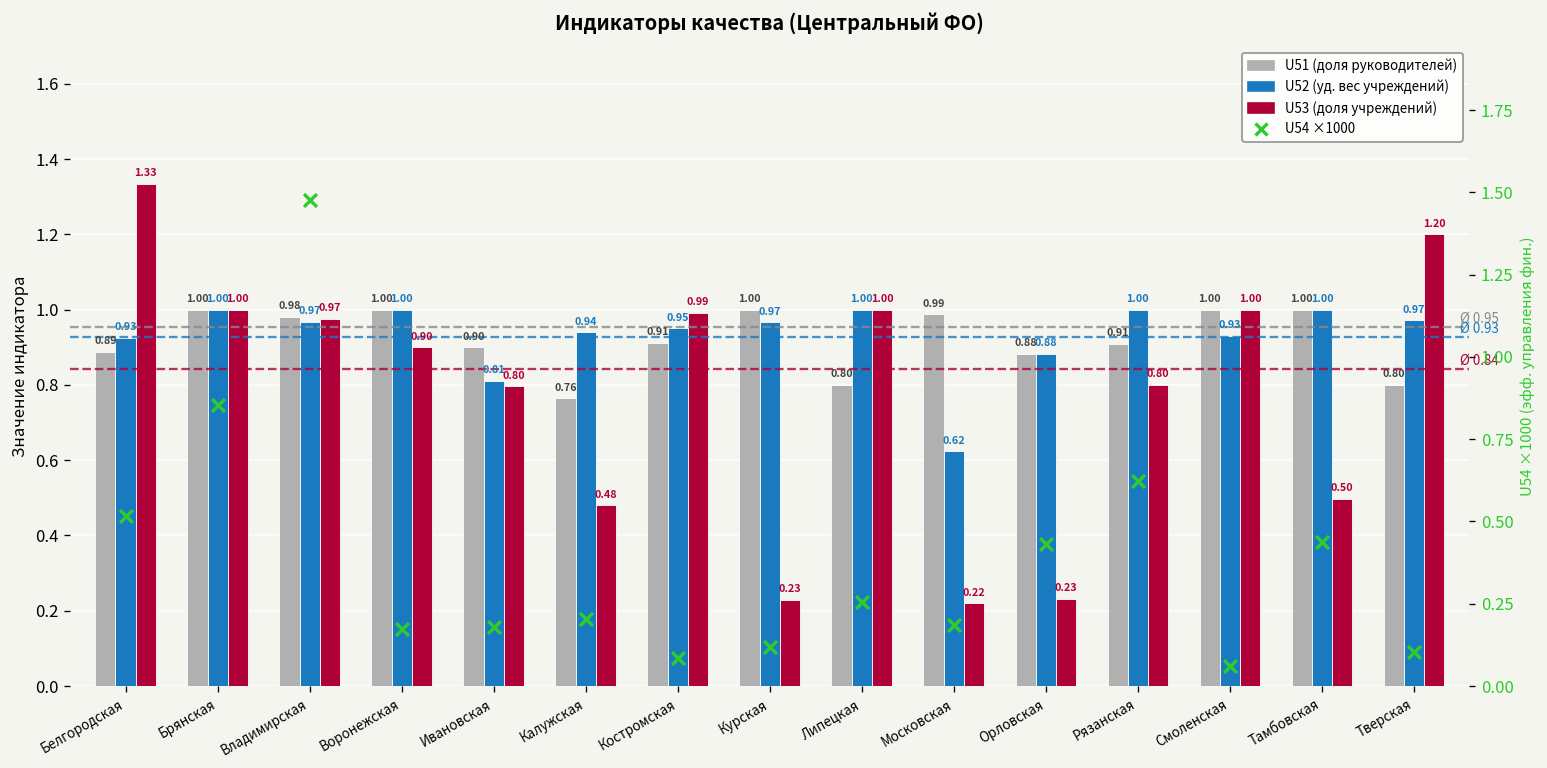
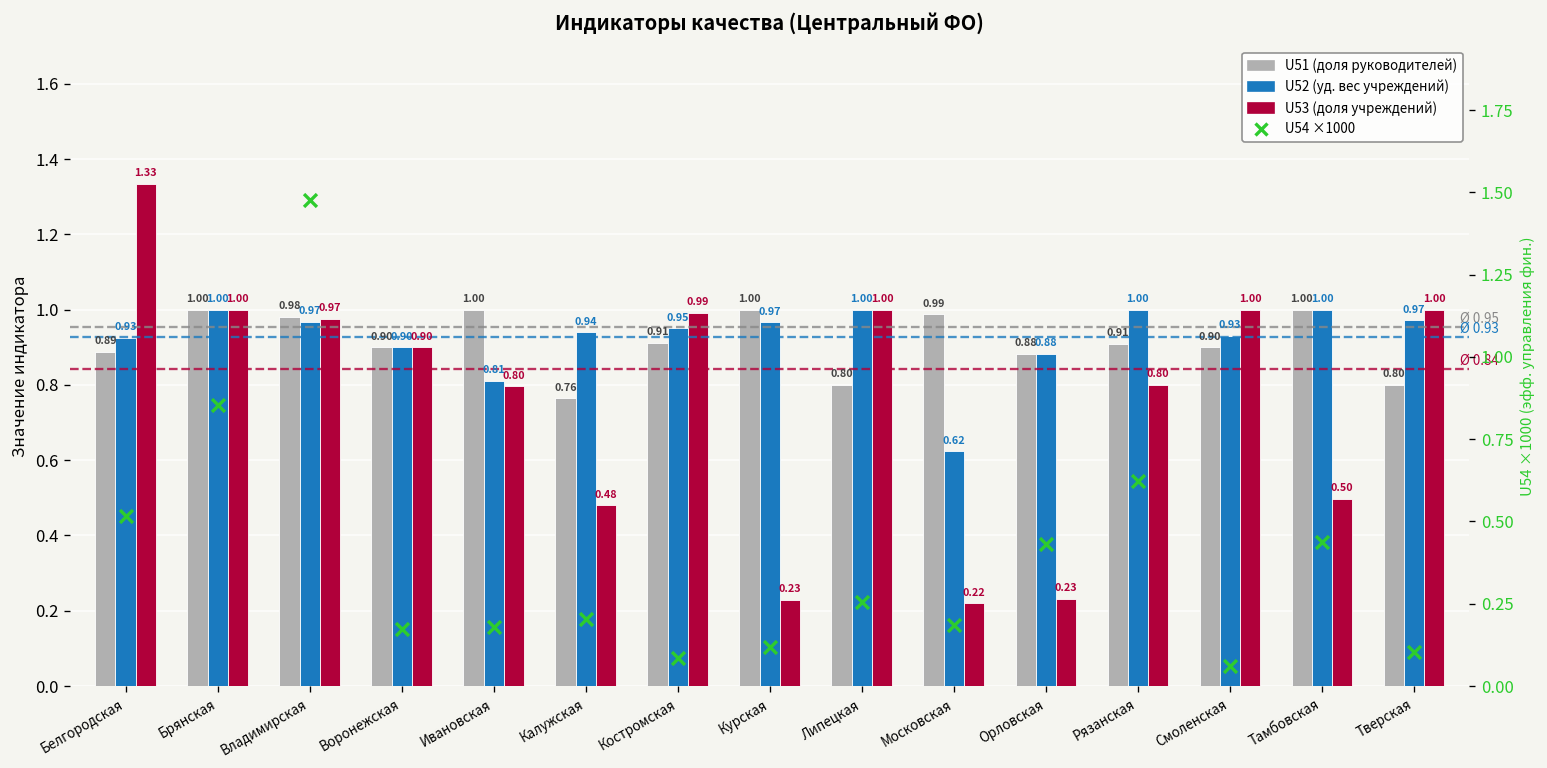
U51 (доля руководителей), Воронежская: 1.00 -> 0.90
U52 (уд. вес учреждений), Воронежская: 1.00 -> 0.90
U51 (доля руководителей), Ивановская: 0.90 -> 1.00
U51 (доля руководителей), Смоленская: 1.00 -> 0.90
U53 (доля учреждений), Тверская: 1.20 -> 1.00
